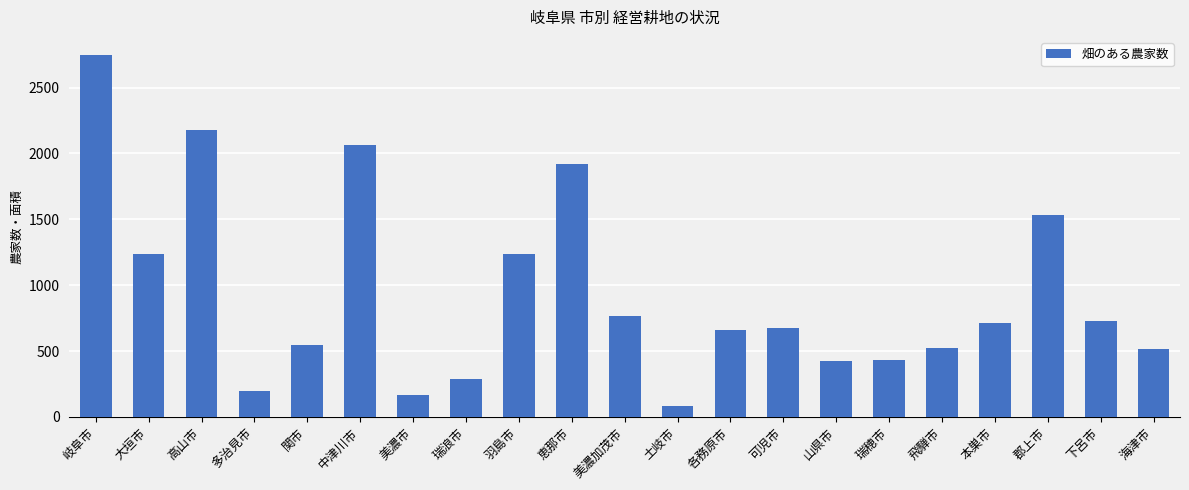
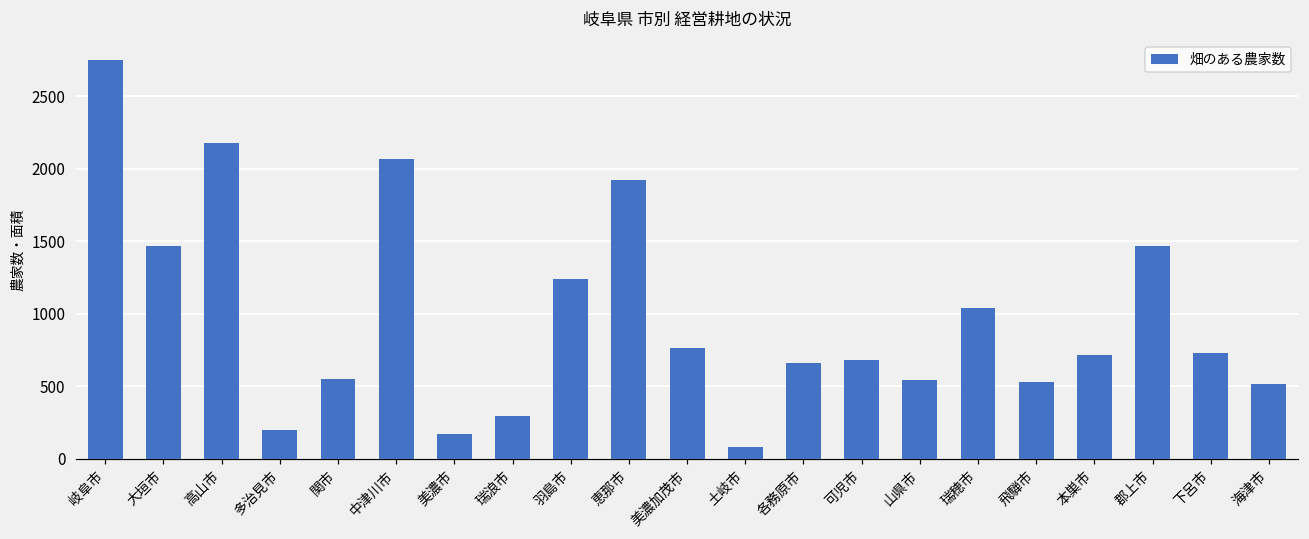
大垣市: 1240 -> 1470
山県市: 430 -> 540
瑞穂市: 430 -> 1040
郡上市: 1530 -> 1470
